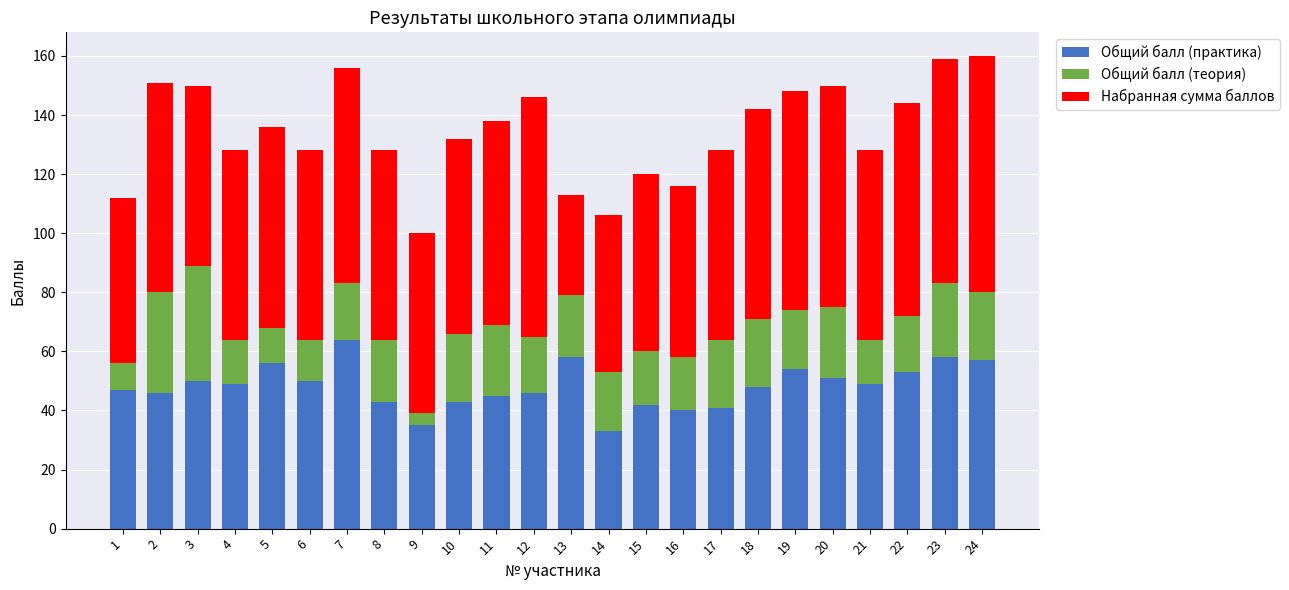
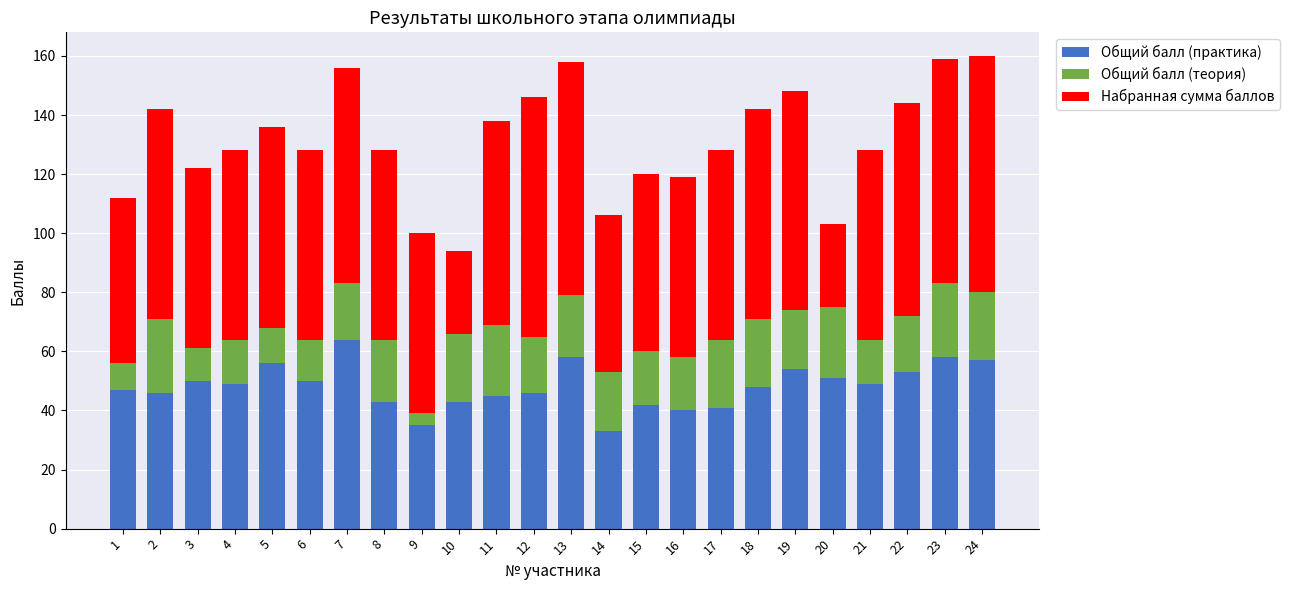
Общий балл (теория), 2: 34 -> 25
Общий балл (теория), 3: 39 -> 11
Набранная сумма баллов, 10: 66 -> 28
Набранная сумма баллов, 13: 34 -> 79
Набранная сумма баллов, 16: 58 -> 61
Набранная сумма баллов, 20: 75 -> 28
